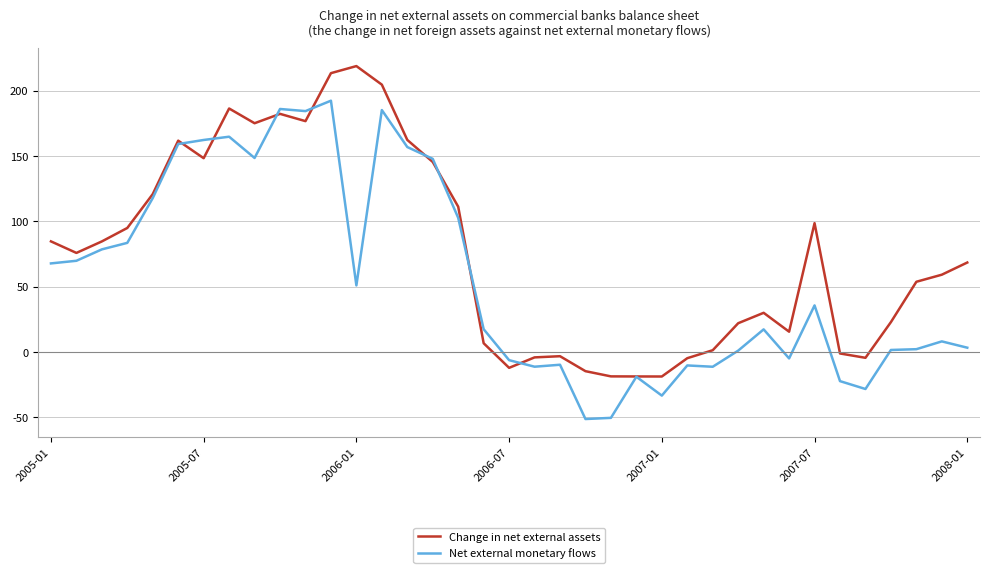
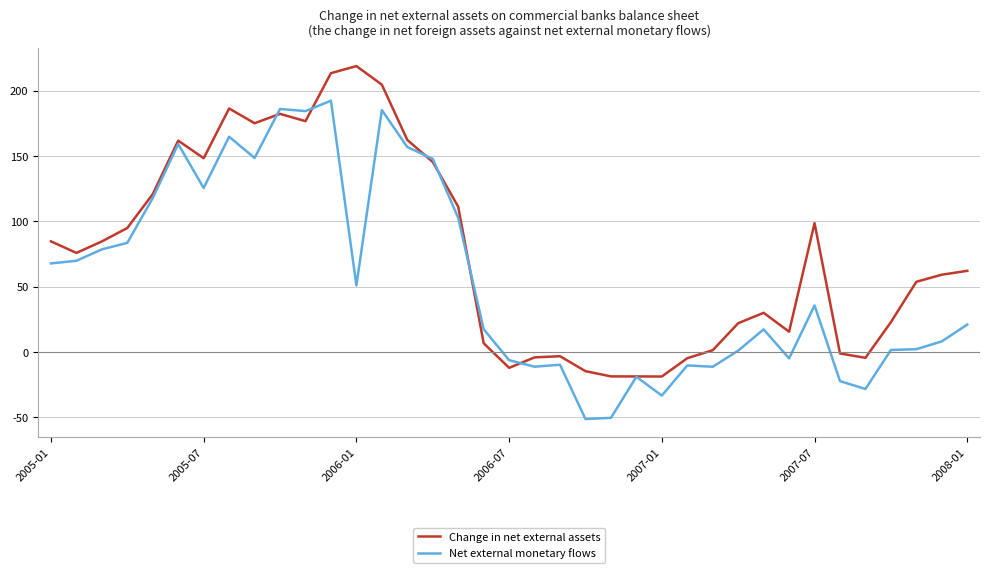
Net external monetary flows, 2005-07: 162 -> 125
Change in net external assets, 2008-01: 68 -> 62
Net external monetary flows, 2008-01: 3 -> 21
